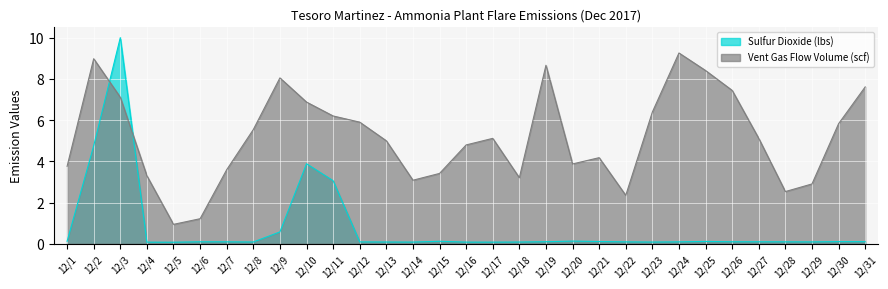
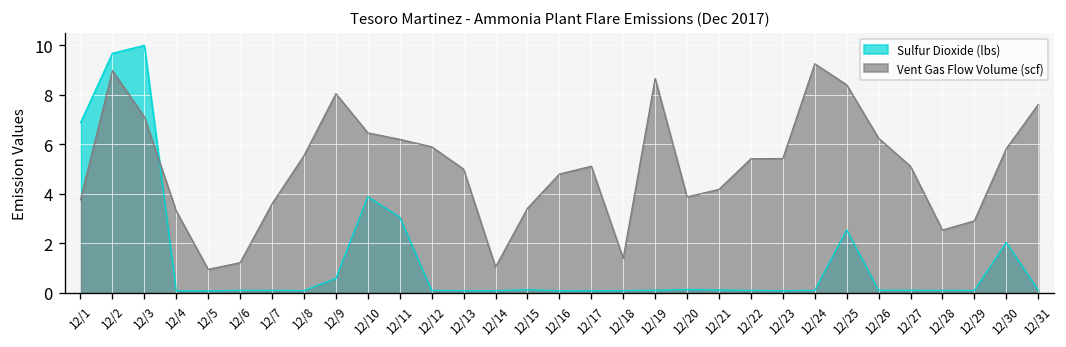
Sulfur Dioxide (lbs), 12/1: 0.1 -> 6.9
Sulfur Dioxide (lbs), 12/2: 4.7 -> 9.7
Vent Gas Flow Volume (scf), 12/10: 6.9 -> 6.5
Vent Gas Flow Volume (scf), 12/14: 3.1 -> 1.0
Vent Gas Flow Volume (scf), 12/18: 3.2 -> 1.4
Vent Gas Flow Volume (scf), 12/22: 2.3 -> 5.4
Vent Gas Flow Volume (scf), 12/23: 6.4 -> 5.4
Sulfur Dioxide (lbs), 12/25: 0.1 -> 2.5
Vent Gas Flow Volume (scf), 12/26: 7.4 -> 6.2
Sulfur Dioxide (lbs), 12/30: 0.1 -> 2.0
